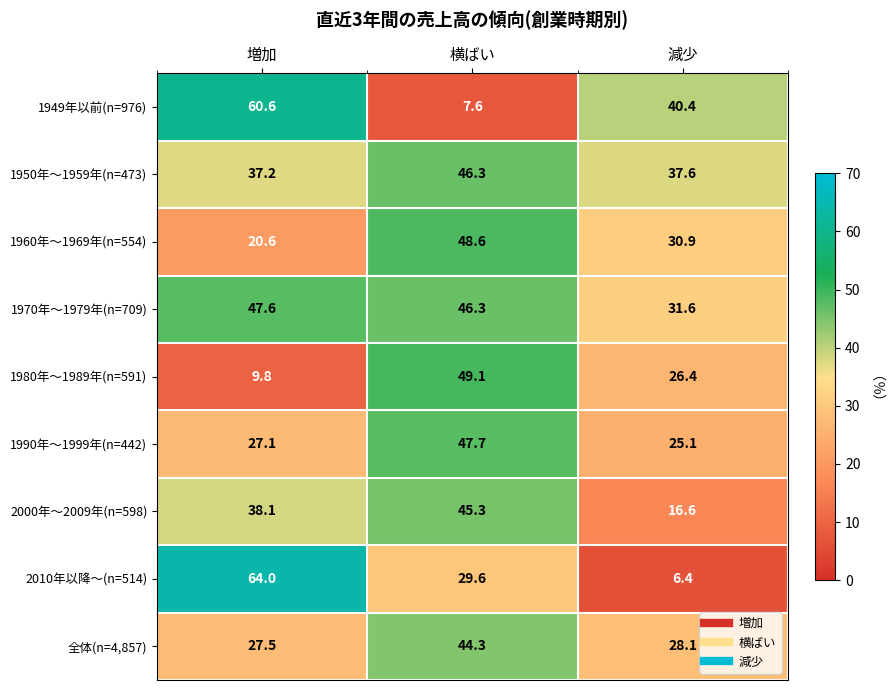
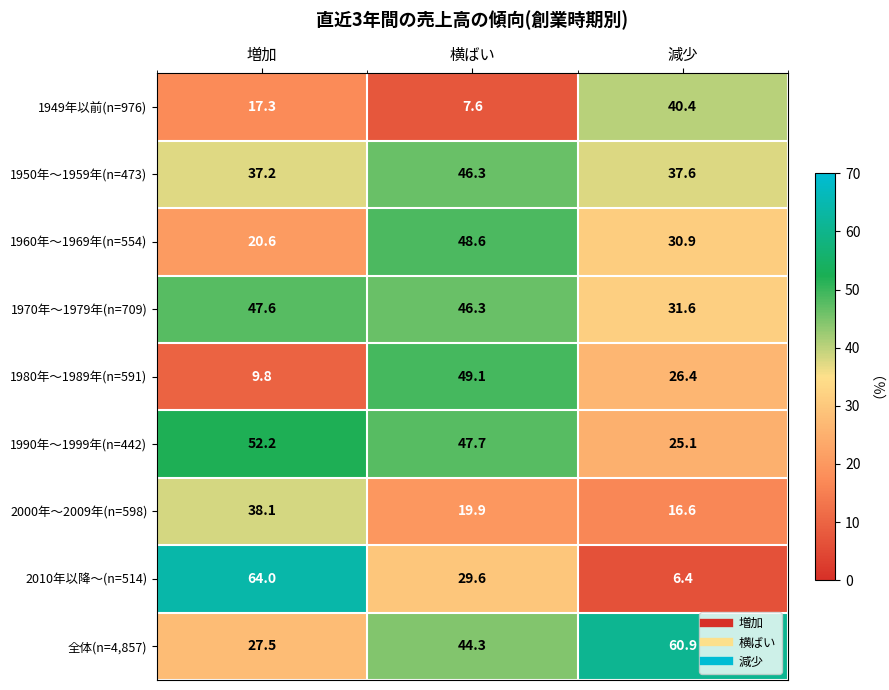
1949年以前(n=976), 増加: 60.6 -> 17.3
1990年～1999年(n=442), 増加: 27.1 -> 52.2
2000年～2009年(n=598), 横ばい: 45.3 -> 19.9
全体(n=4,857), 減少: 28.1 -> 60.9
